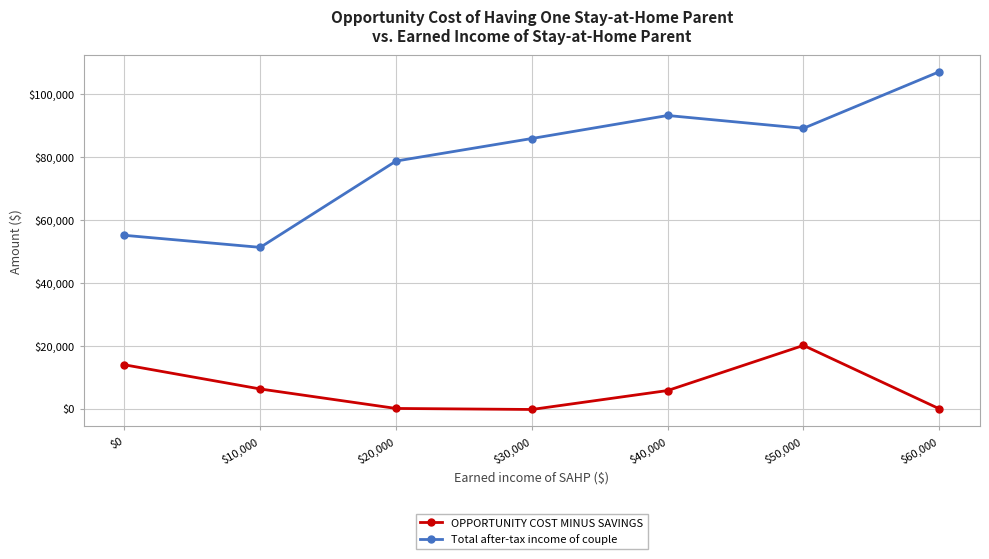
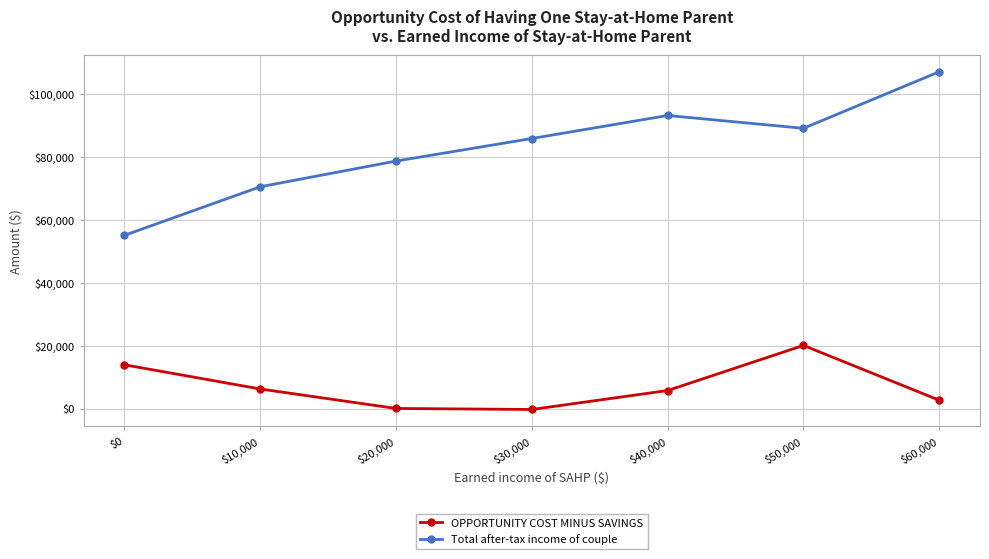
Total after-tax income of couple, $10,000: $51,000 -> $71,000
OPPORTUNITY COST MINUS SAVINGS, $60,000: $0 -> $3,000
